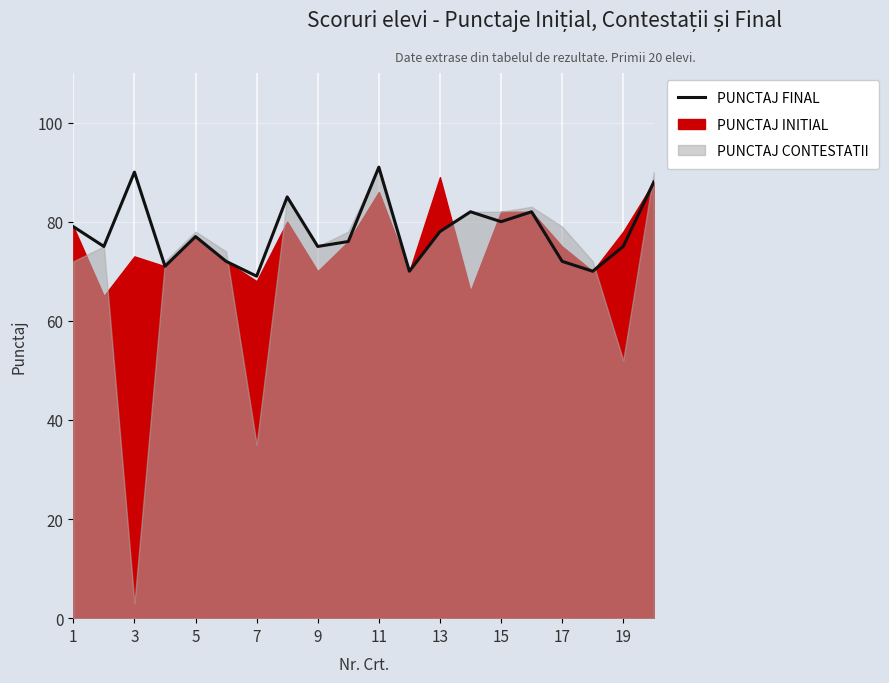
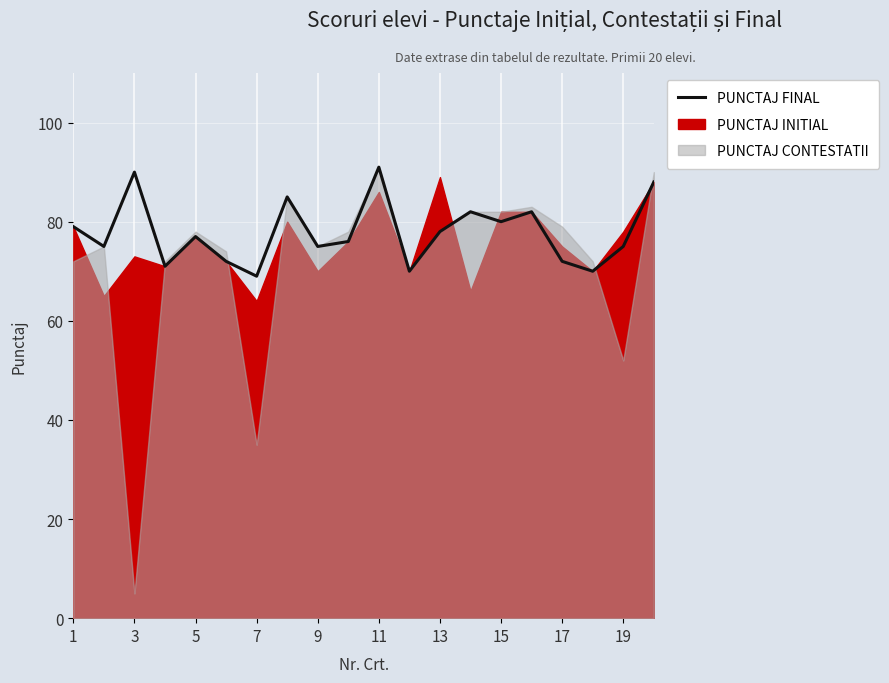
PUNCTAJ CONTESTATII, 3: 3 -> 5
PUNCTAJ INITIAL, 7: 68 -> 64
